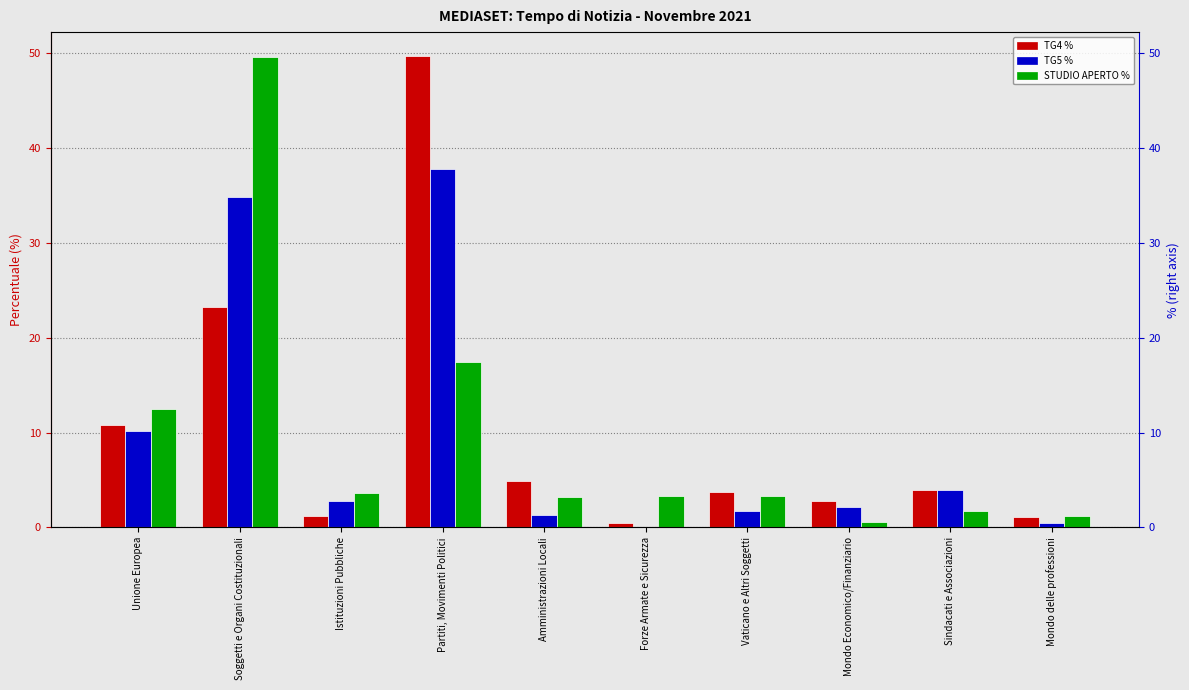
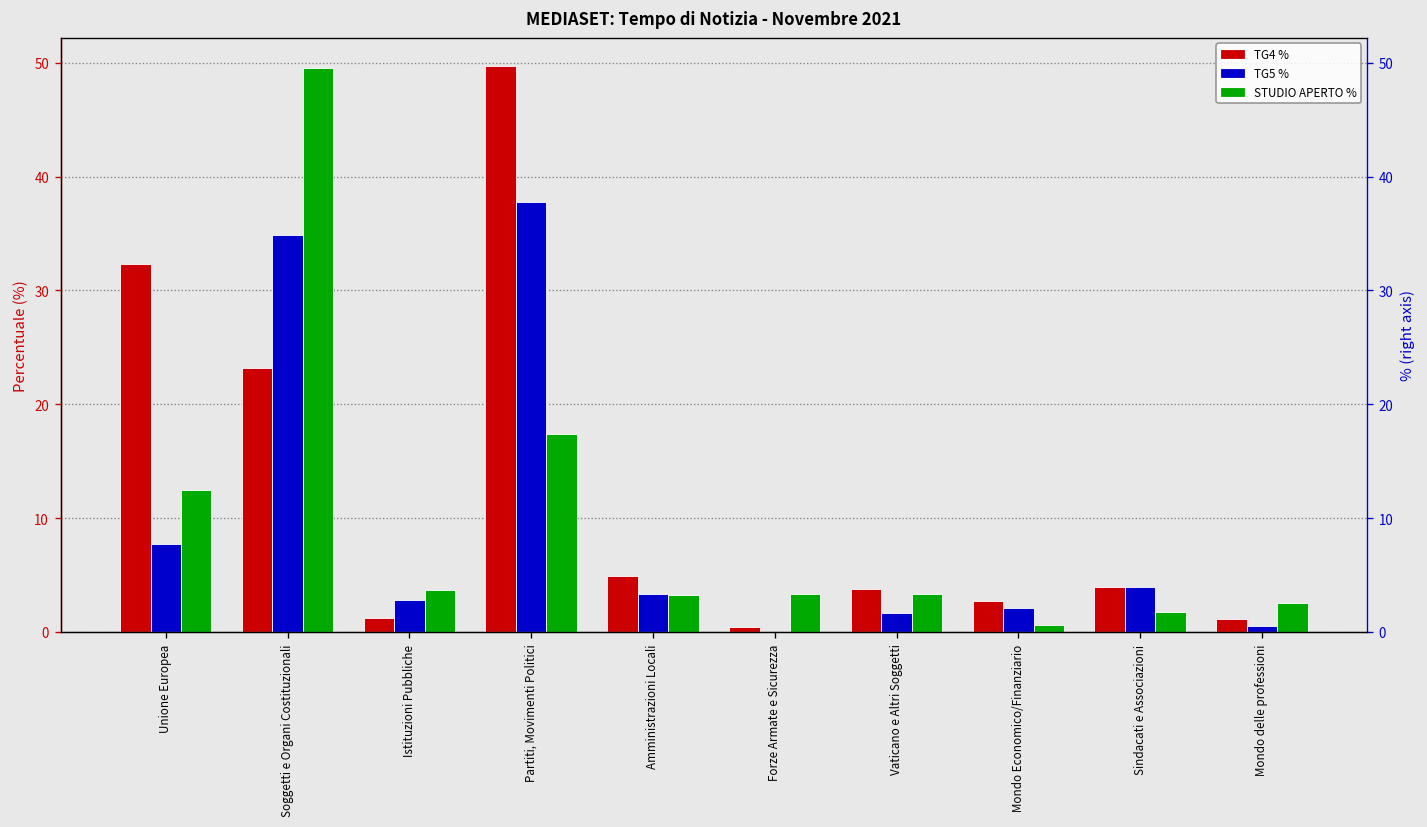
TG4 %, Unione Europea: 11 -> 32
TG5 %, Unione Europea: 10 -> 8
TG5 %, Amministrazioni Locali: 1 -> 3
STUDIO APERTO %, Mondo delle professioni: 1 -> 3
